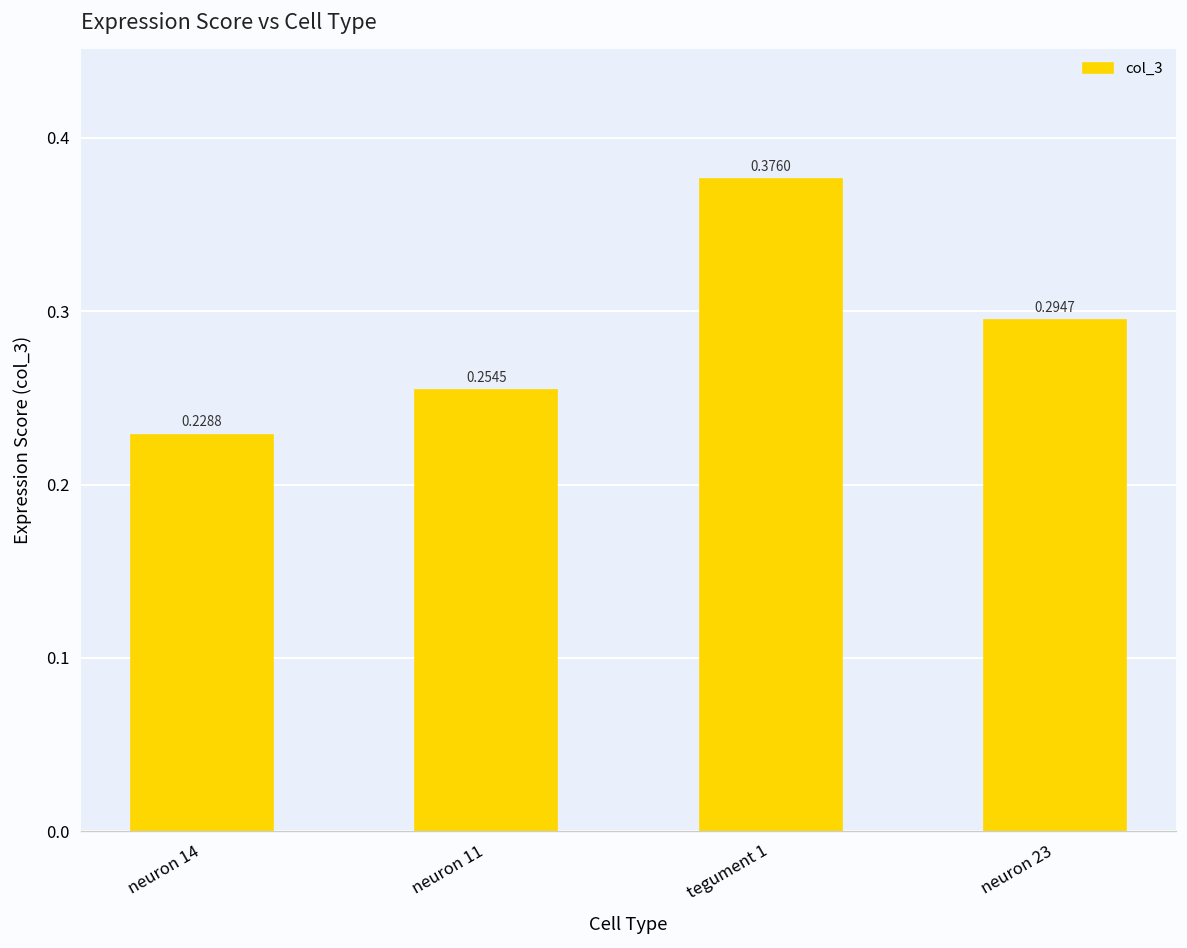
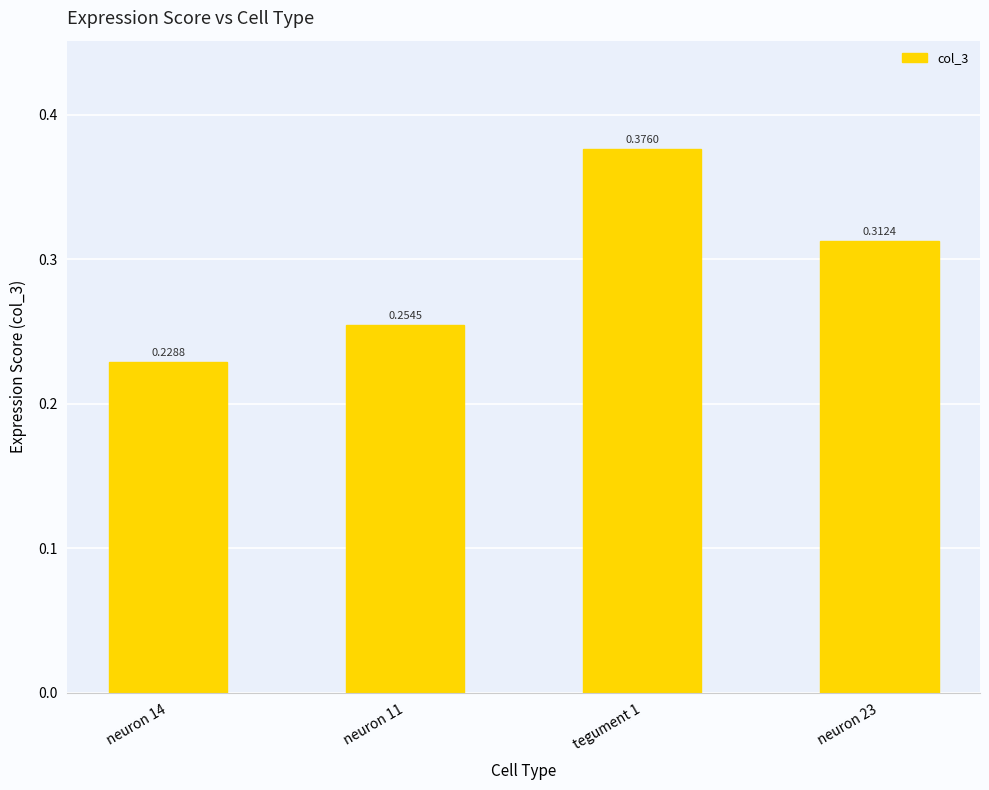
neuron 23: 0.2947 -> 0.3124
